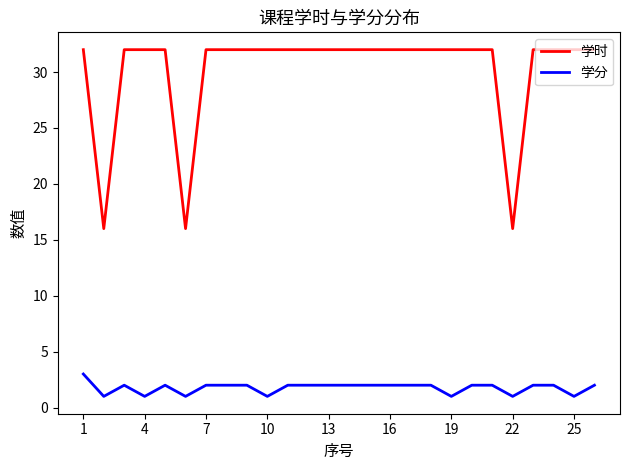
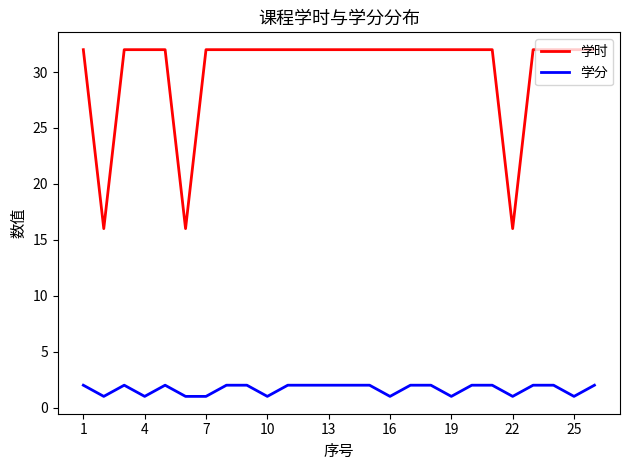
学分, 1: 3 -> 2
学分, 7: 2 -> 1
学分, 16: 2 -> 1
